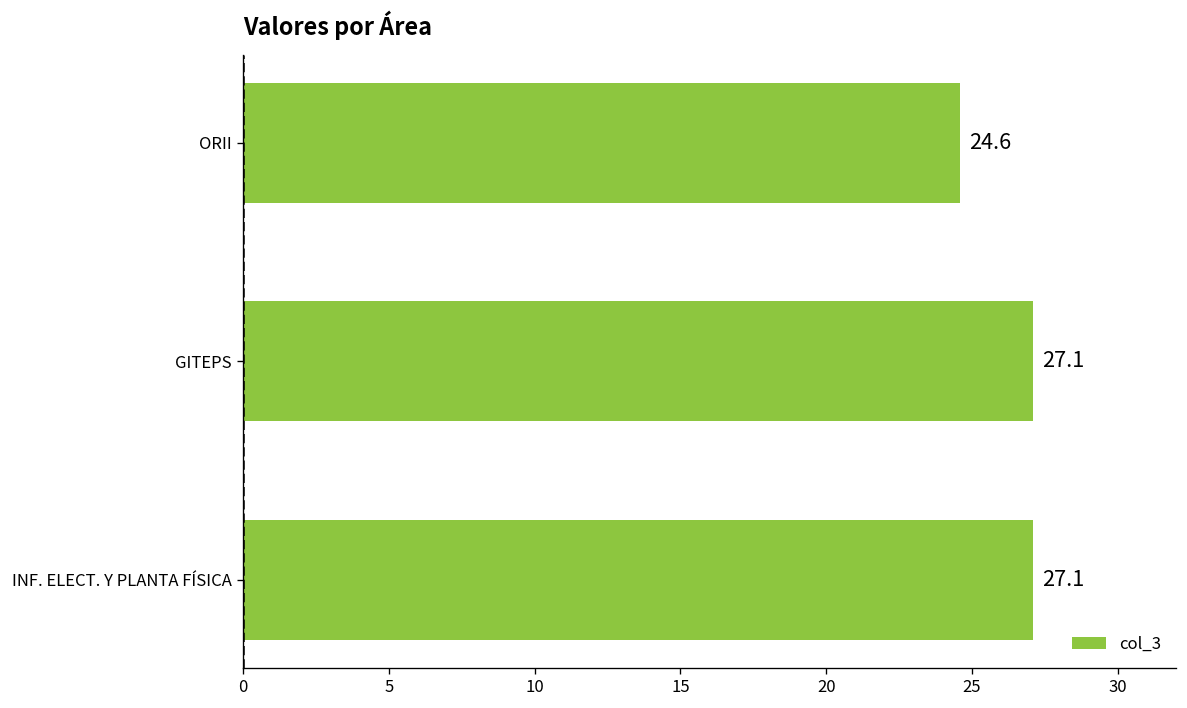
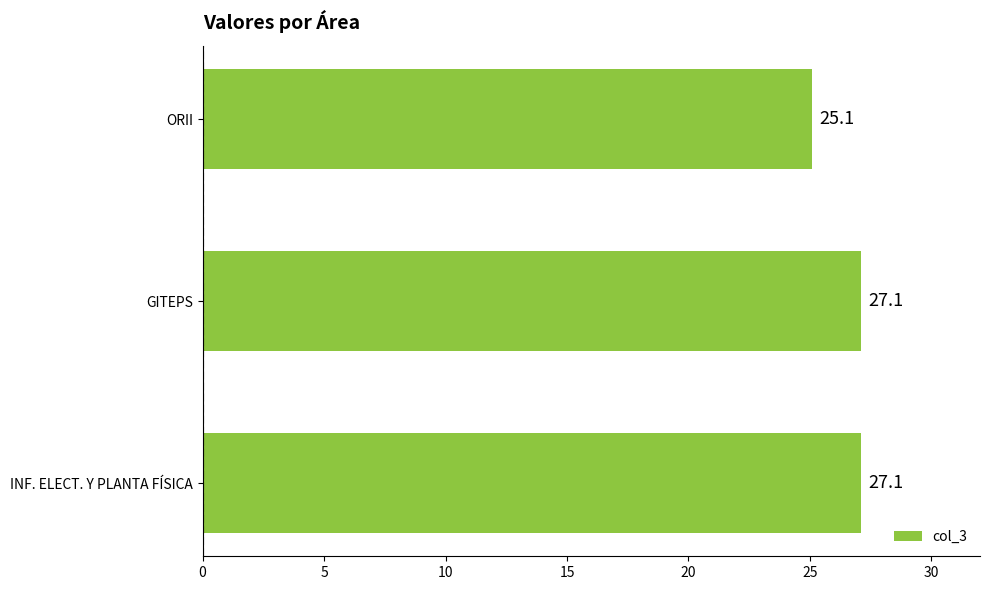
ORII: 24.6 -> 25.1
